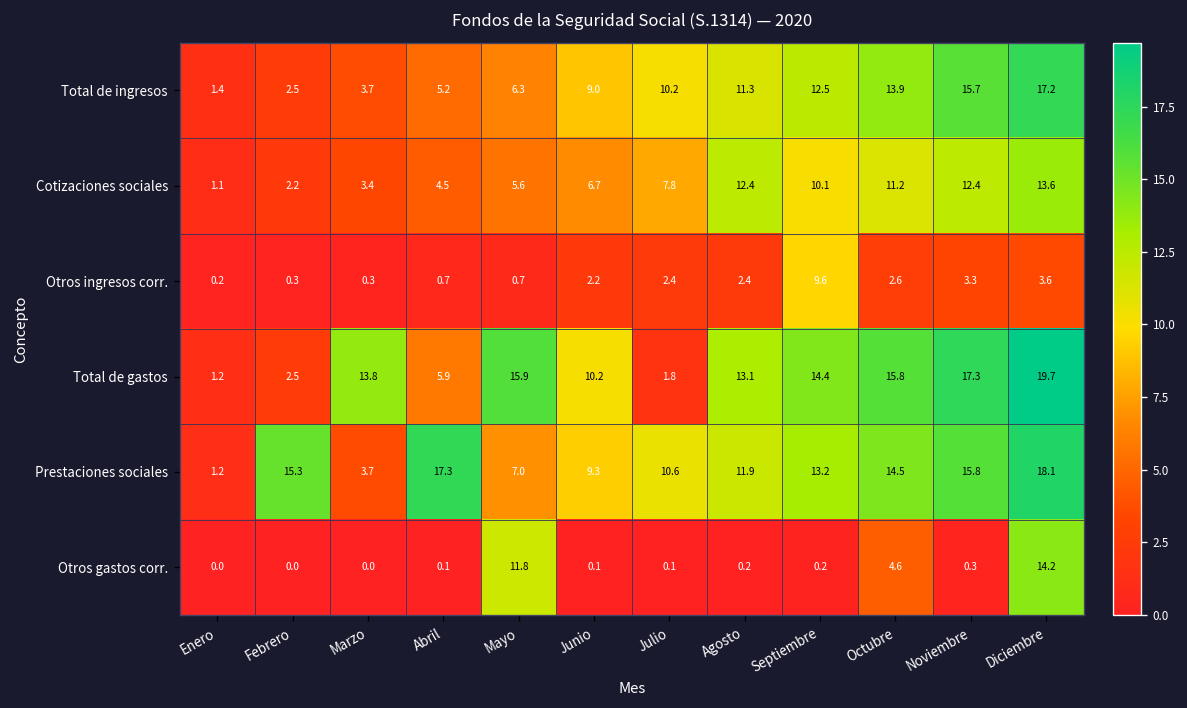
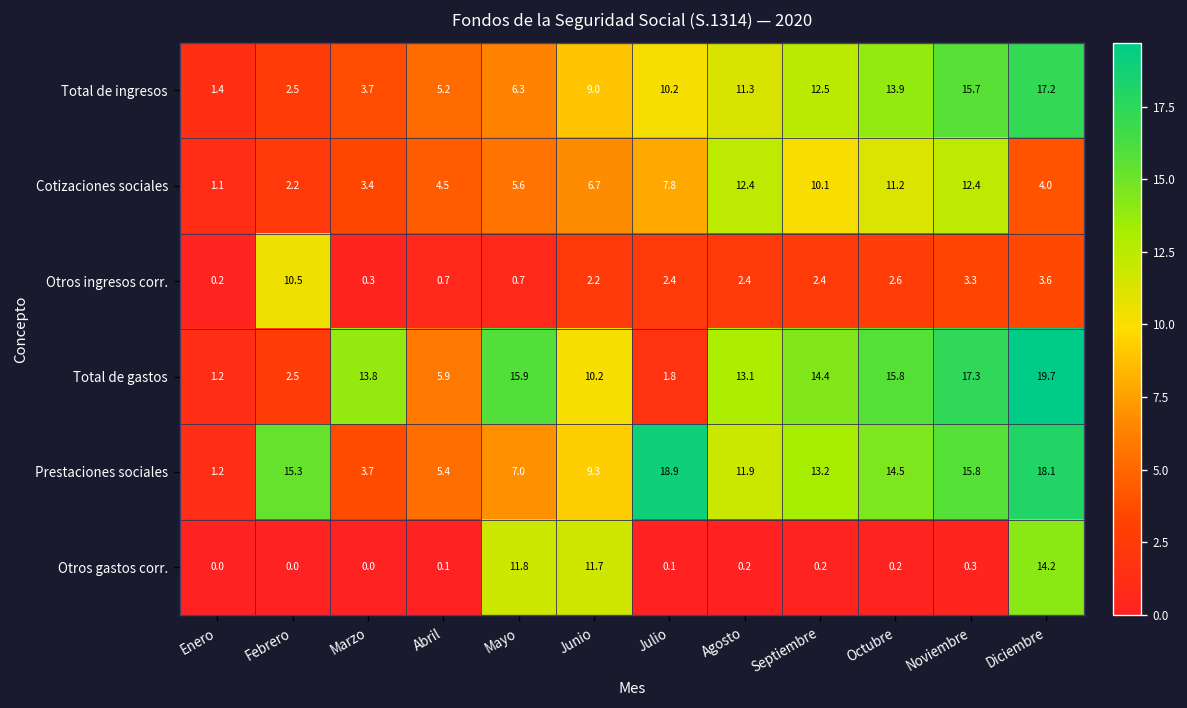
Cotizaciones sociales, Diciembre: 13.6 -> 4.0
Otros ingresos corr., Febrero: 0.3 -> 10.5
Otros ingresos corr., Septiembre: 9.6 -> 2.4
Prestaciones sociales, Abril: 17.3 -> 5.4
Prestaciones sociales, Julio: 10.6 -> 18.9
Otros gastos corr., Junio: 0.1 -> 11.7
Otros gastos corr., Octubre: 4.6 -> 0.2
